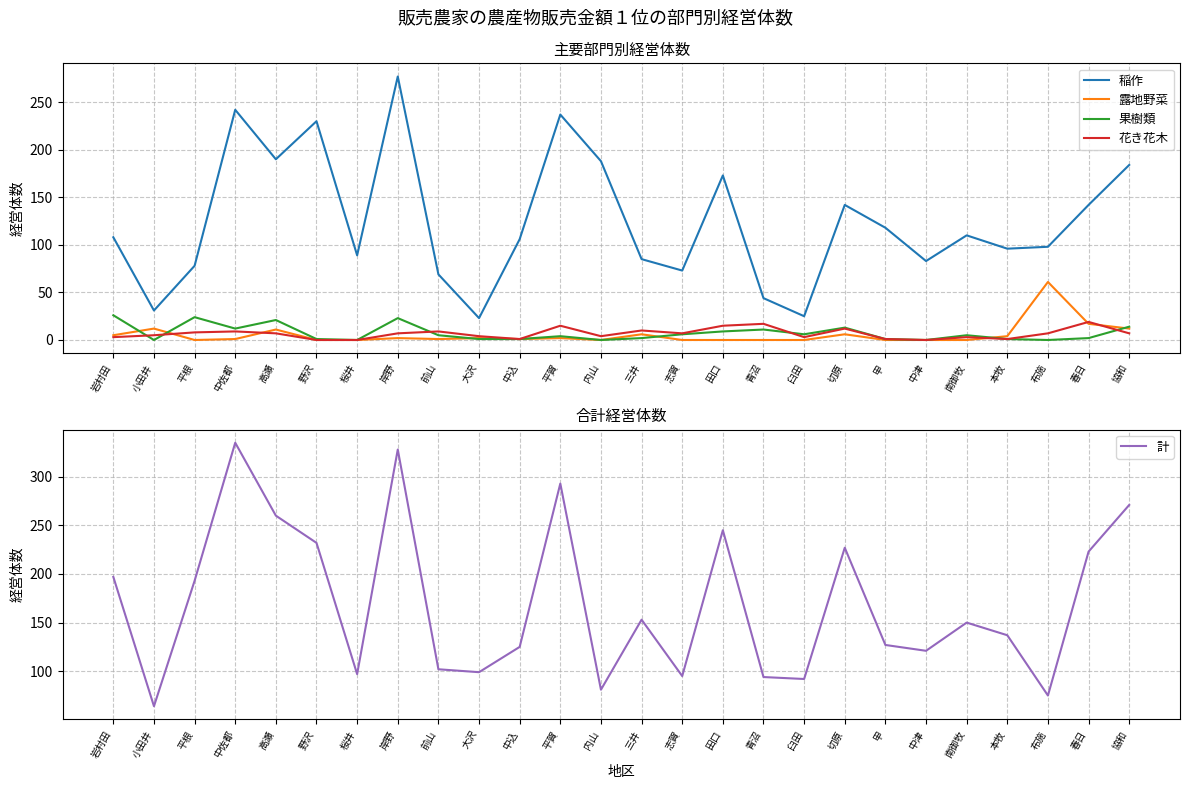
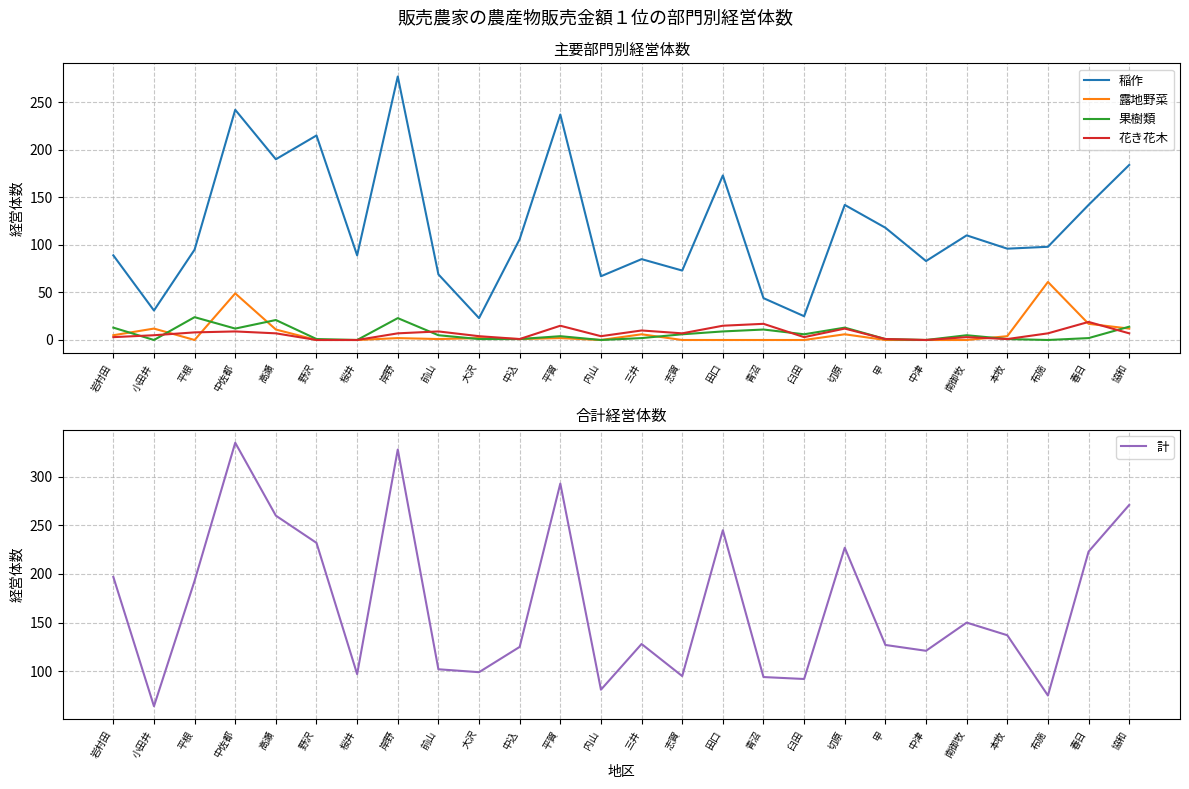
主要部門別経営体数, 稲作, 岩村田: 110 -> 90
主要部門別経営体数, 果樹類, 岩村田: 30 -> 10
主要部門別経営体数, 稲作, 平根: 80 -> 100
主要部門別経営体数, 露地野菜, 中佐都: 0 -> 50
主要部門別経営体数, 稲作, 野沢: 230 -> 220
主要部門別経営体数, 稲作, 内山: 190 -> 70
合計経営体数, 三井: 150 -> 130
